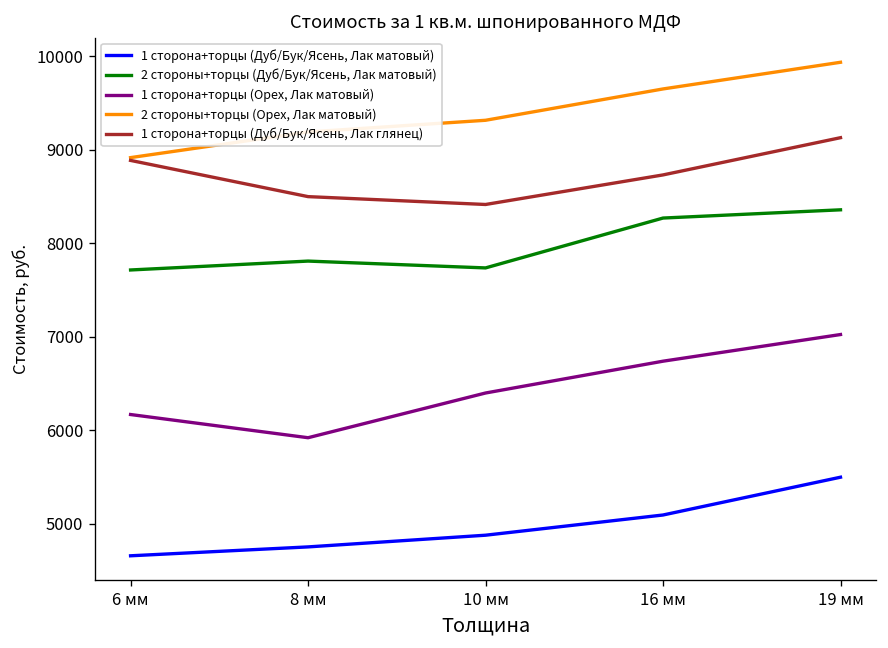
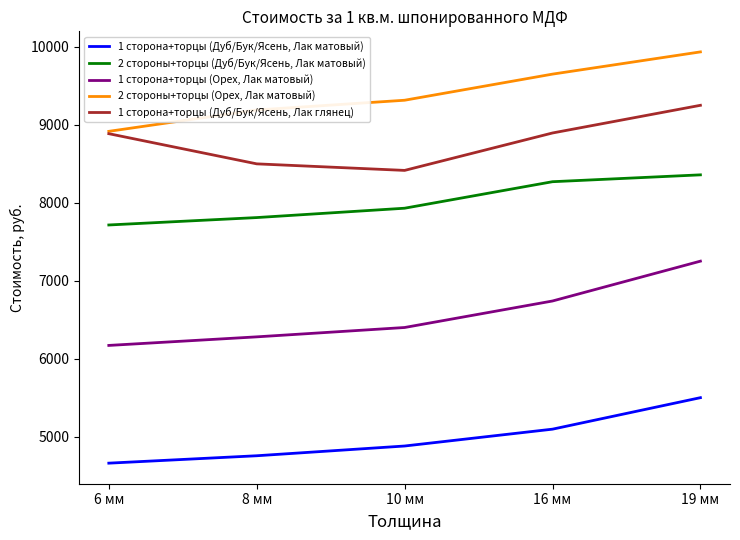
1 сторона+торцы (Орех, Лак матовый), 8 мм: 5900 -> 6300
2 стороны+торцы (Дуб/Бук/Ясень, Лак матовый), 10 мм: 7700 -> 7900
1 сторона+торцы (Дуб/Бук/Ясень, Лак глянец), 16 мм: 8700 -> 8900
1 сторона+торцы (Орех, Лак матовый), 19 мм: 7000 -> 7300
1 сторона+торцы (Дуб/Бук/Ясень, Лак глянец), 19 мм: 9100 -> 9300
